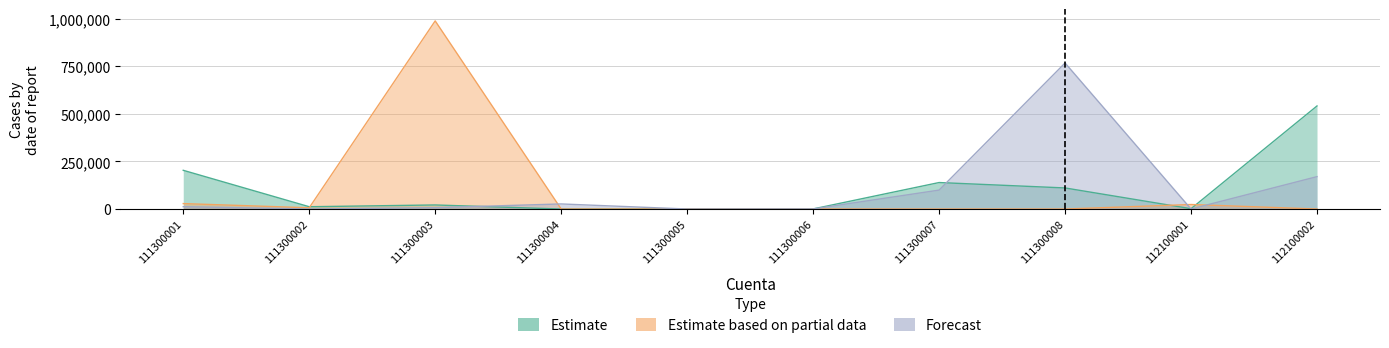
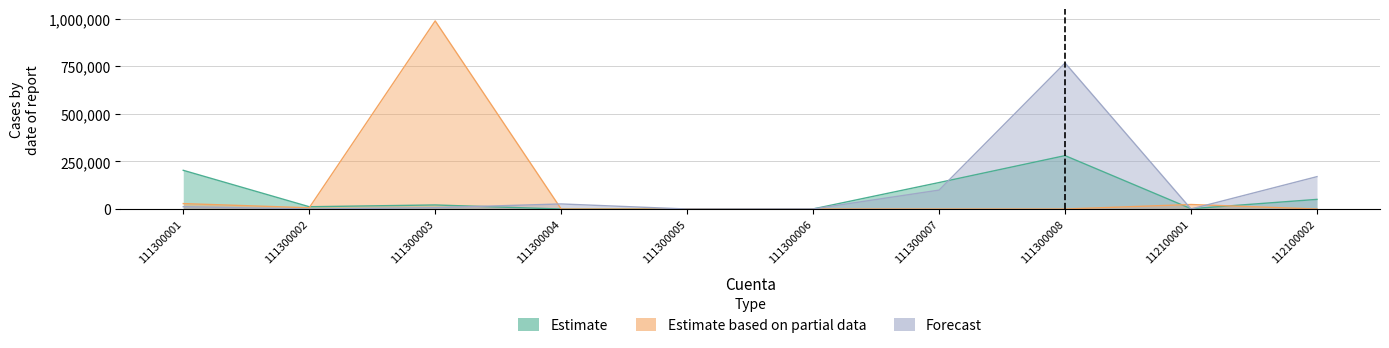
Estimate, 111300008: 110,000 -> 280,000
Estimate, 112100002: 540,000 -> 50,000
